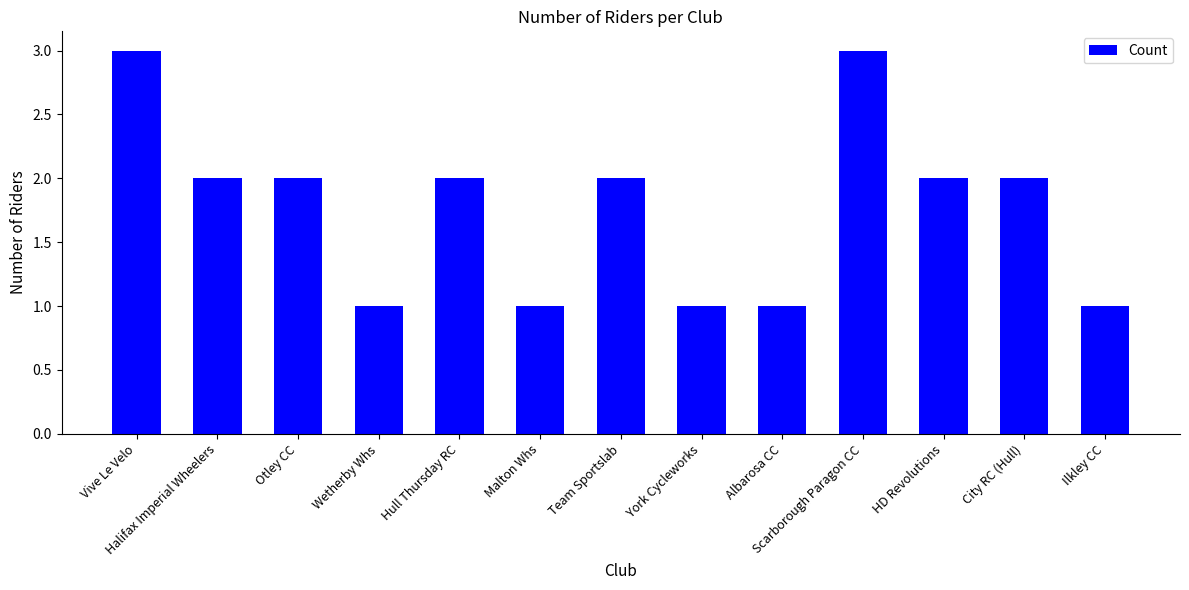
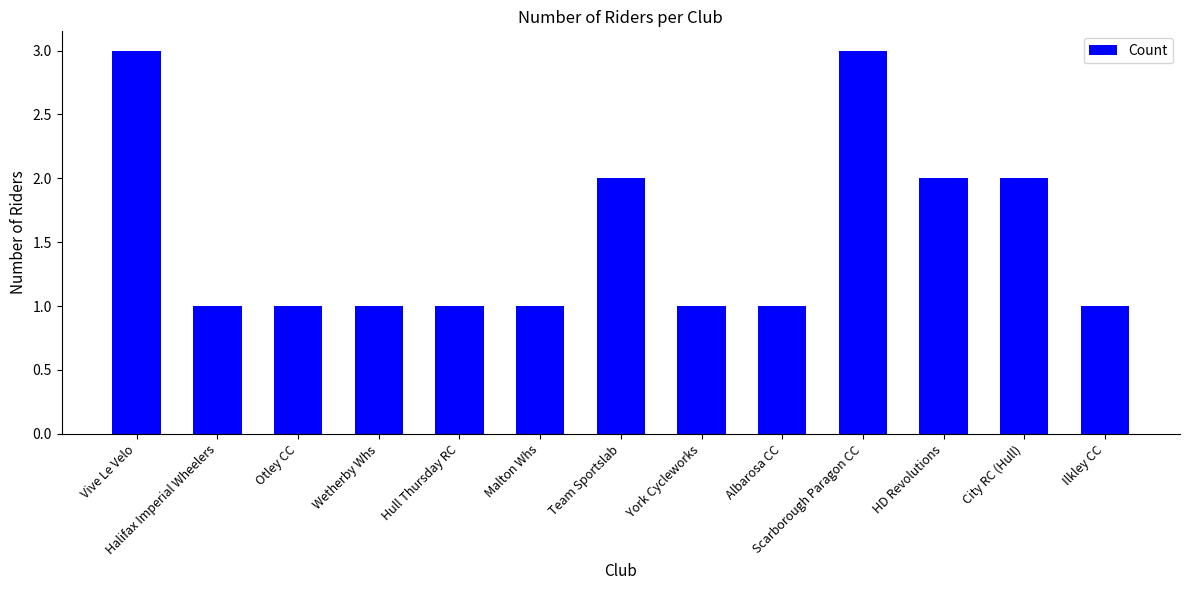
Halifax Imperial Wheelers: 2 -> 1
Otley CC: 2 -> 1
Hull Thursday RC: 2 -> 1
